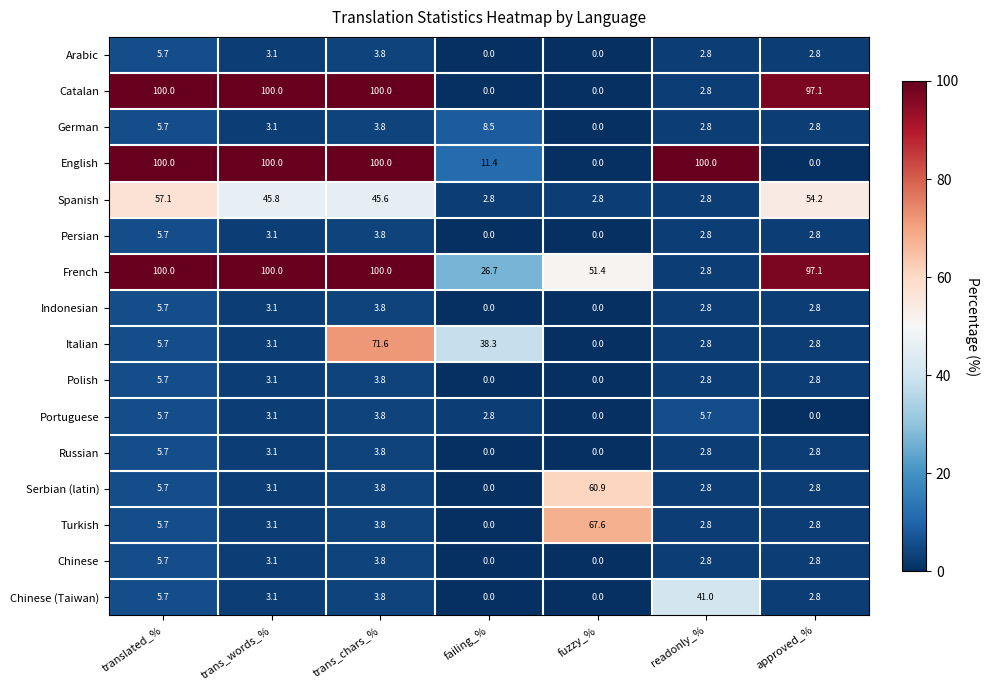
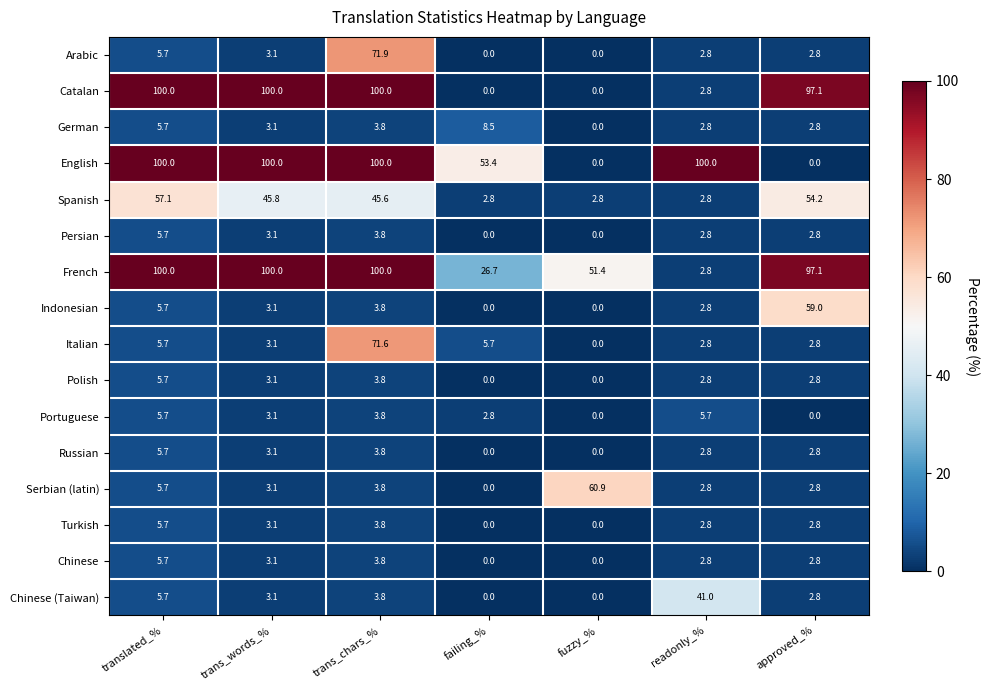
Arabic, trans_chars_%: 3.8 -> 71.9
English, failing_%: 11.4 -> 53.4
Indonesian, approved_%: 2.8 -> 59.0
Italian, failing_%: 38.3 -> 5.7
Turkish, fuzzy_%: 67.6 -> 0.0
